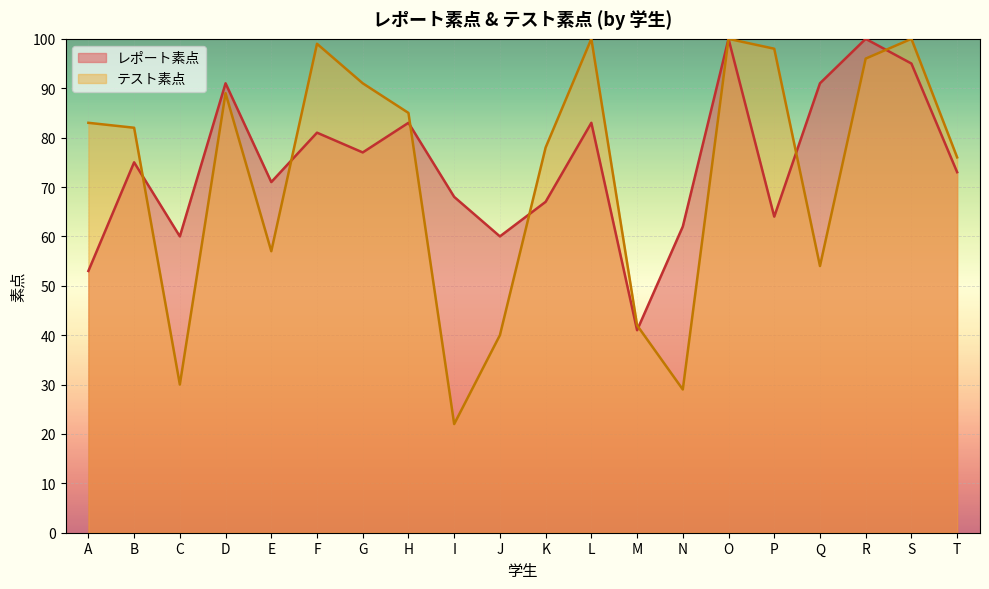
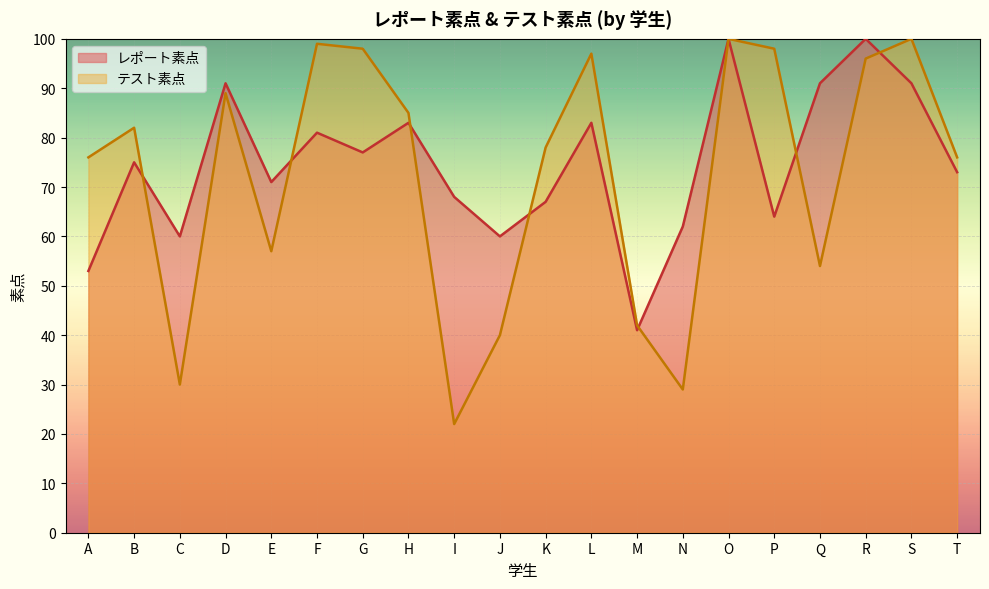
テスト素点, A: 83 -> 76
テスト素点, G: 91 -> 98
テスト素点, L: 100 -> 97
レポート素点, S: 95 -> 91
